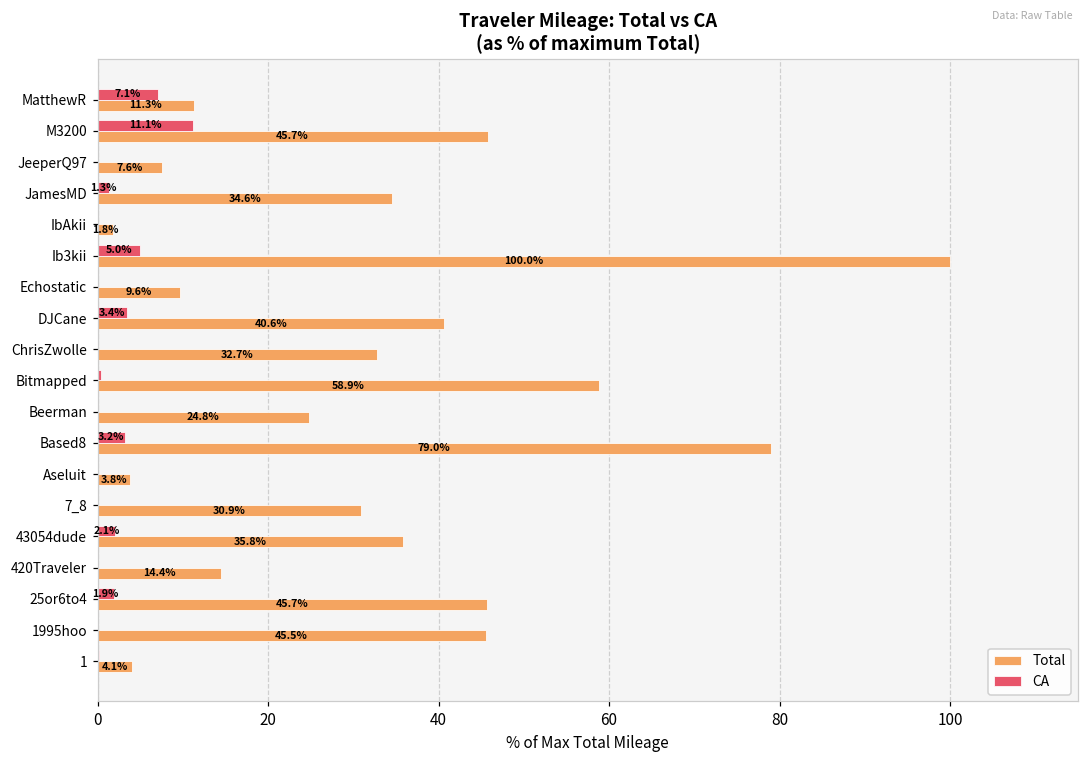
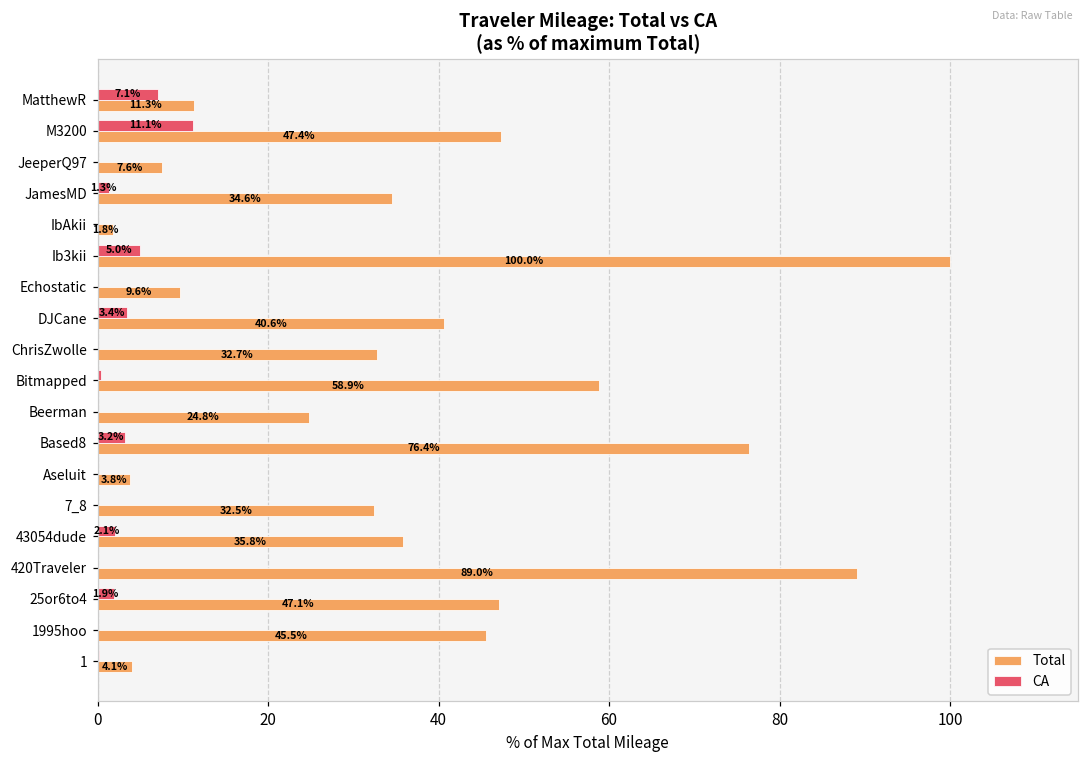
Total, M3200: 45.7% -> 47.4%
Total, Based8: 79.0% -> 76.4%
Total, 7_8: 30.9% -> 32.5%
Total, 420Traveler: 14.4% -> 89.0%
Total, 25or6to4: 45.7% -> 47.1%
